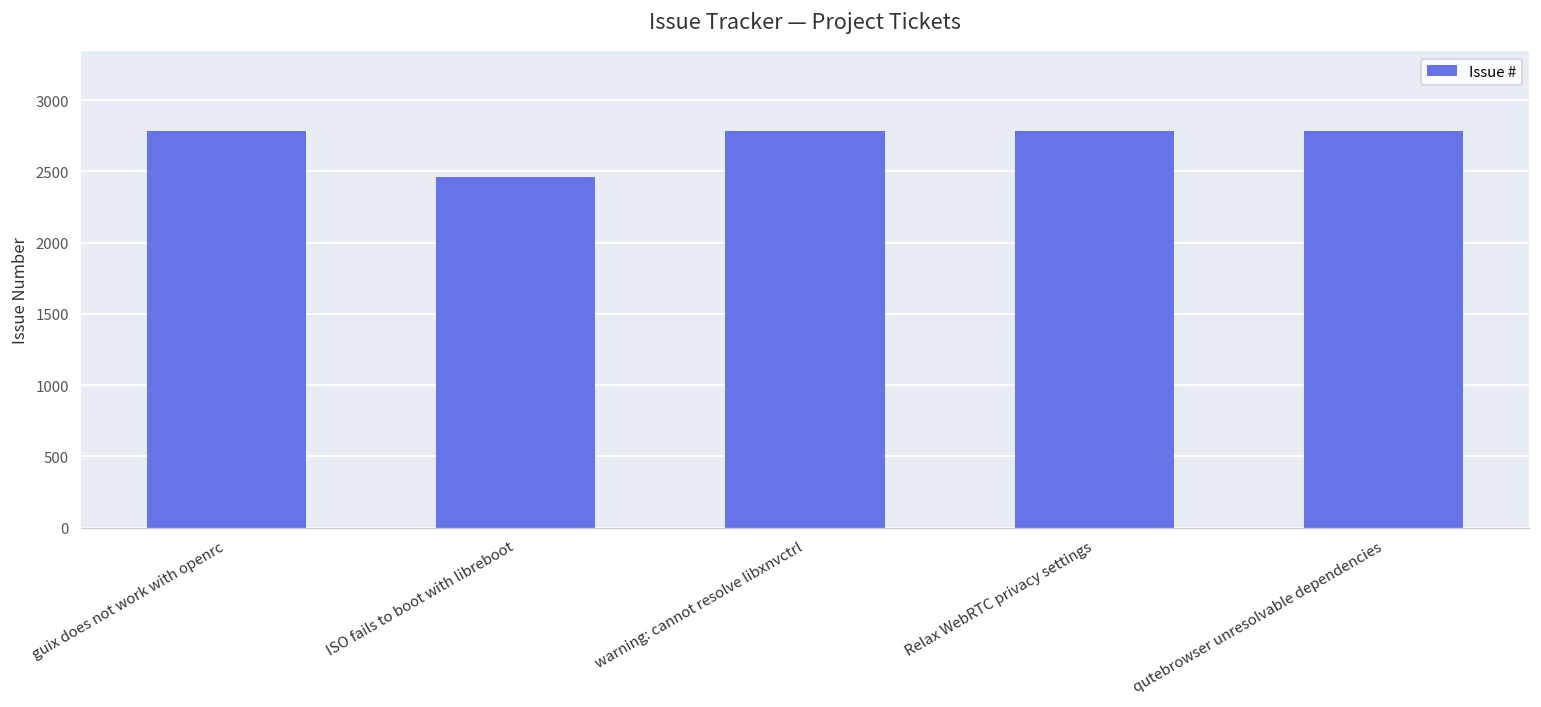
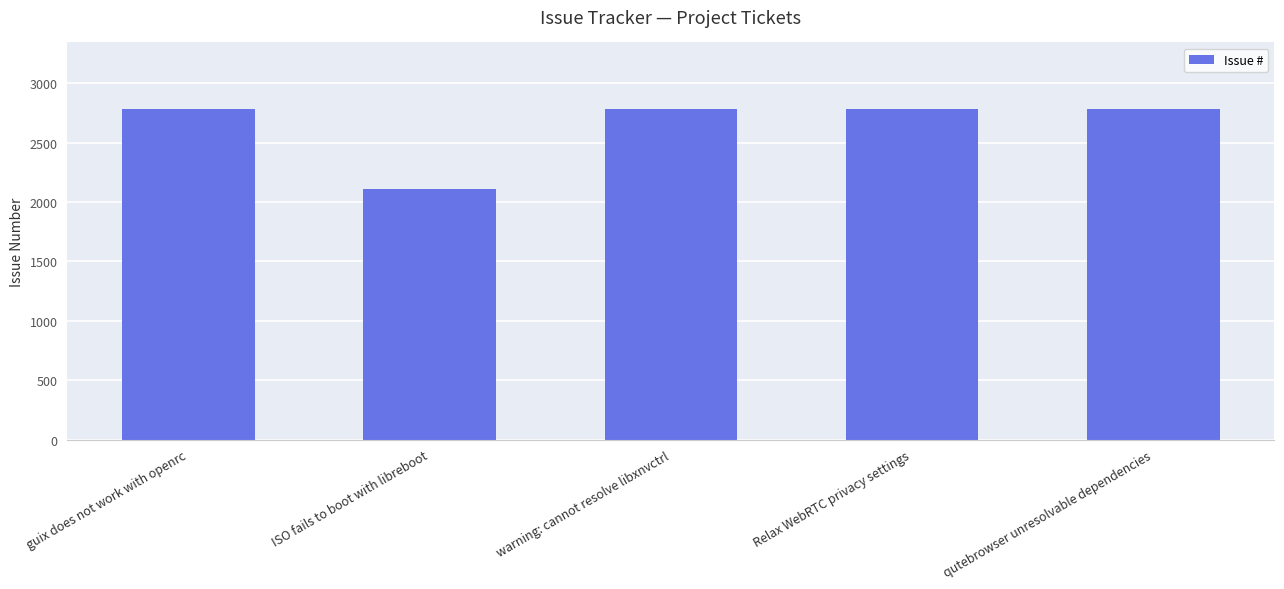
ISO fails to boot with libreboot: 2460 -> 2110
